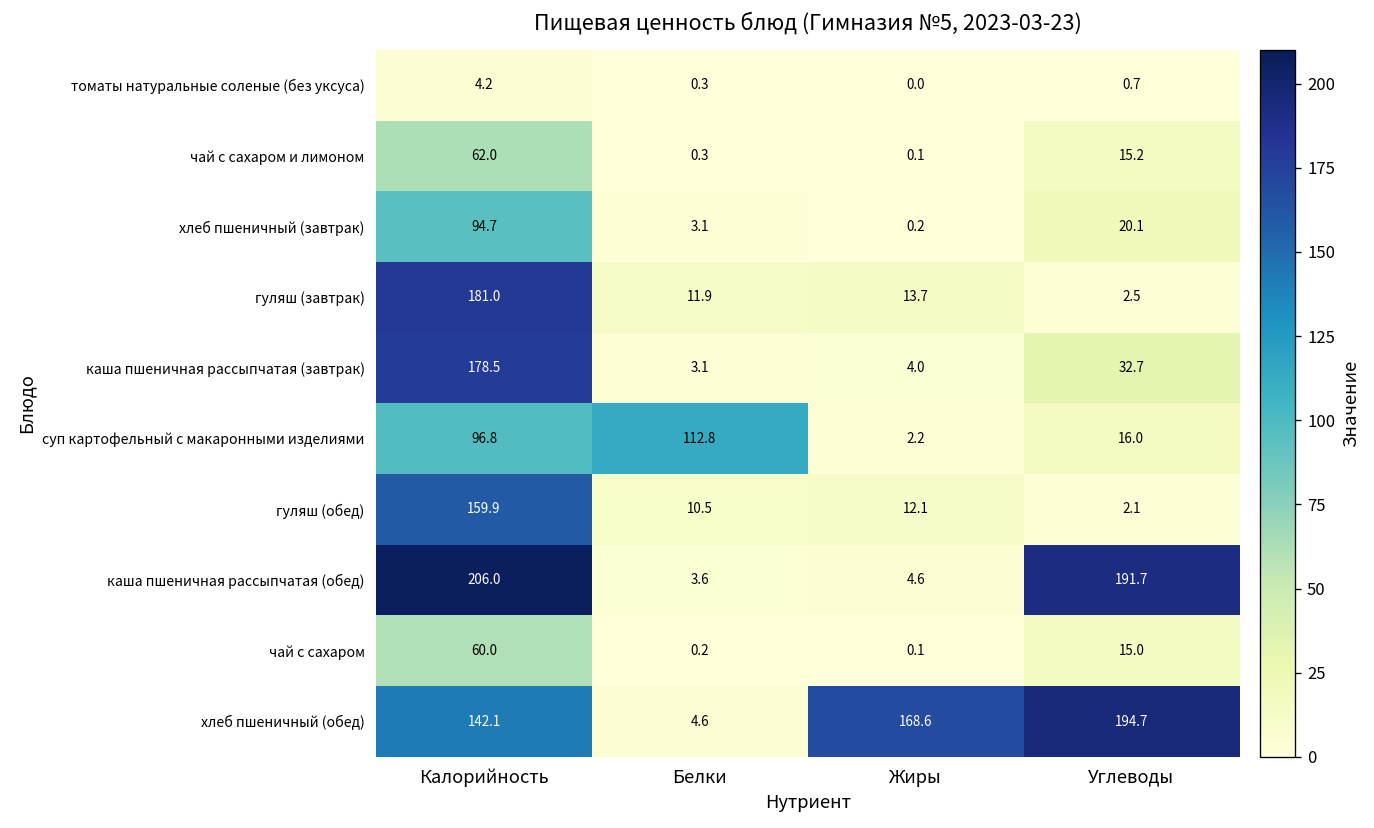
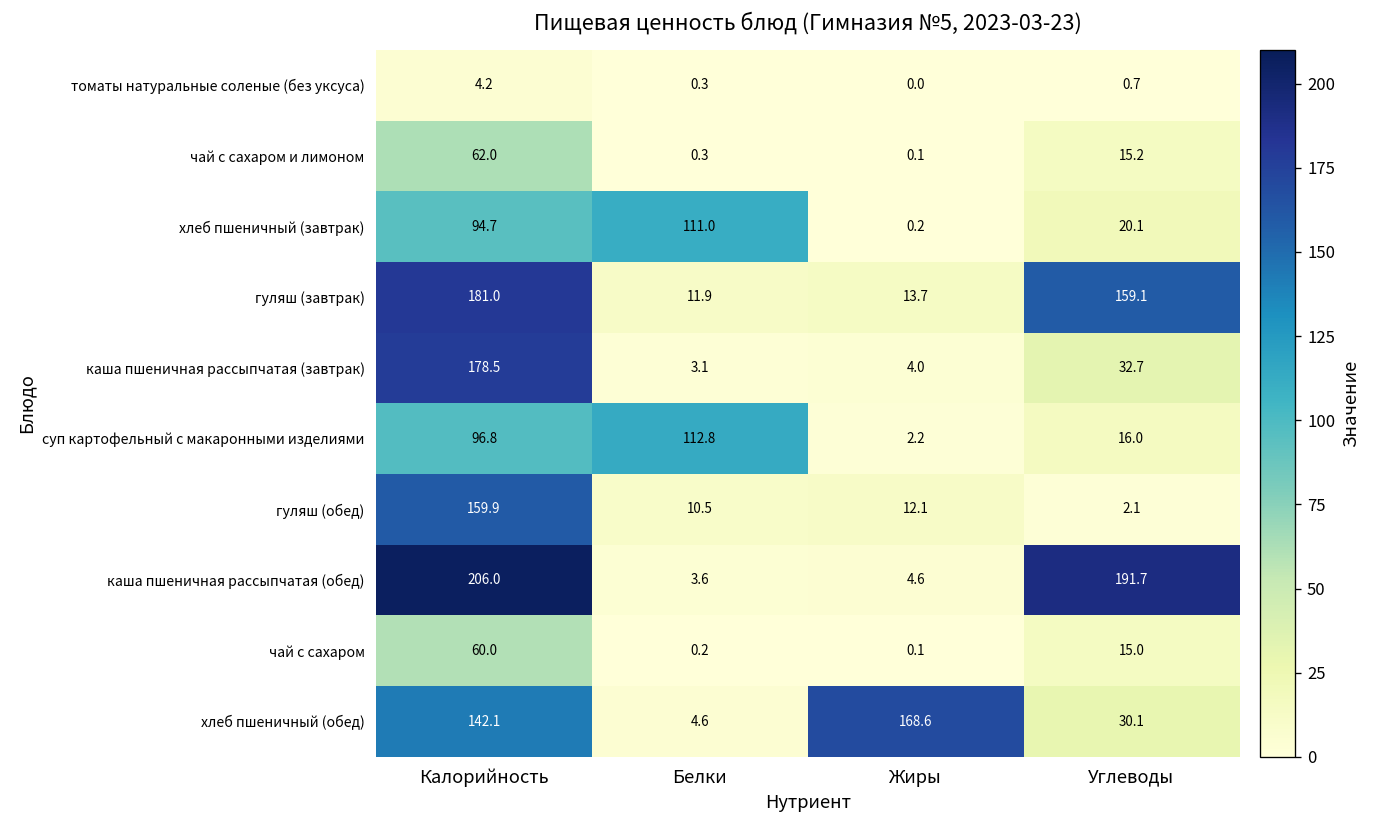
хлеб пшеничный (завтрак), Белки: 3.1 -> 111.0
гуляш (завтрак), Углеводы: 2.5 -> 159.1
хлеб пшеничный (обед), Углеводы: 194.7 -> 30.1
